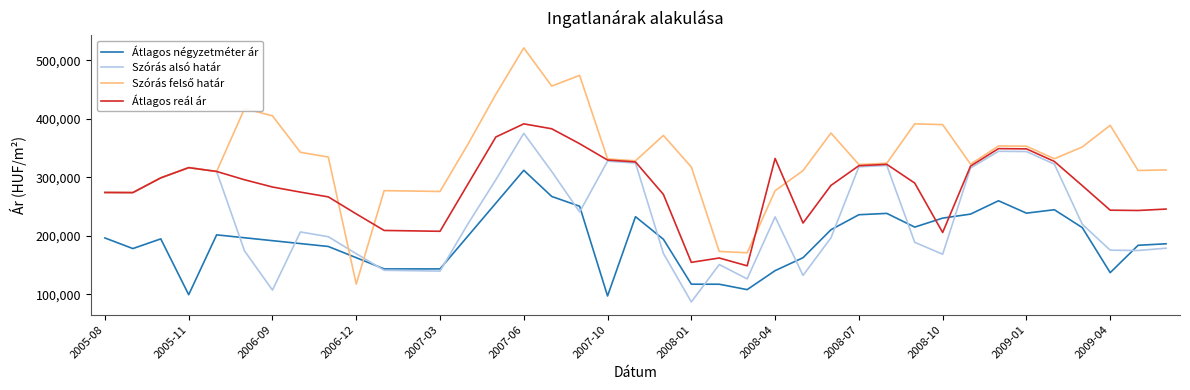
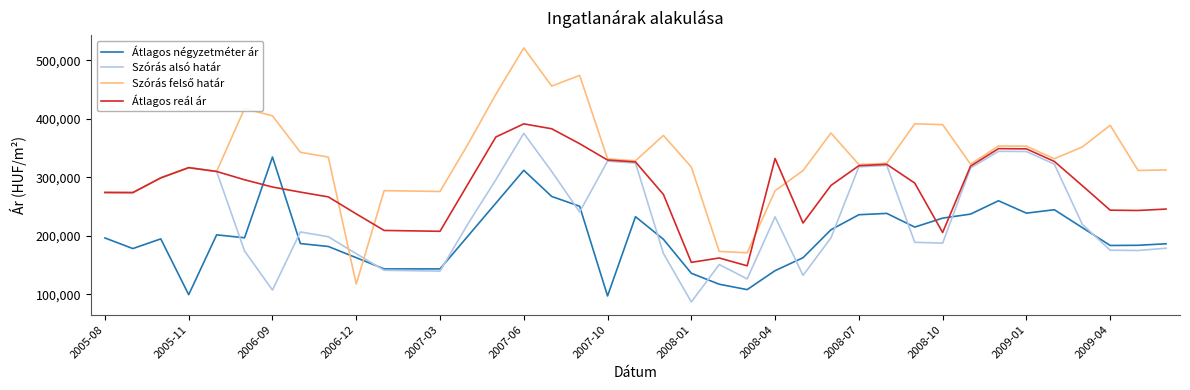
Átlagos négyzetméter ár, 2006-09: 190,000 -> 330,000
Átlagos négyzetméter ár, 2008-01: 120,000 -> 140,000
Szórás alsó határ, 2008-10: 170,000 -> 190,000
Átlagos négyzetméter ár, 2009-04: 140,000 -> 180,000
